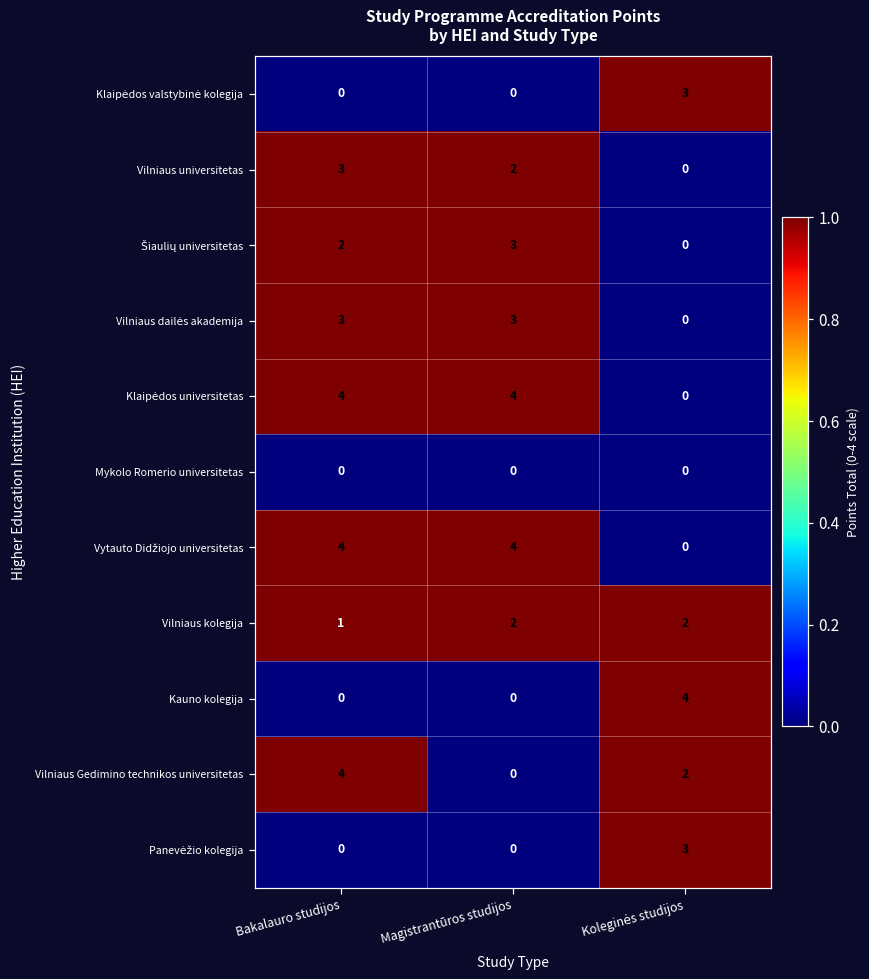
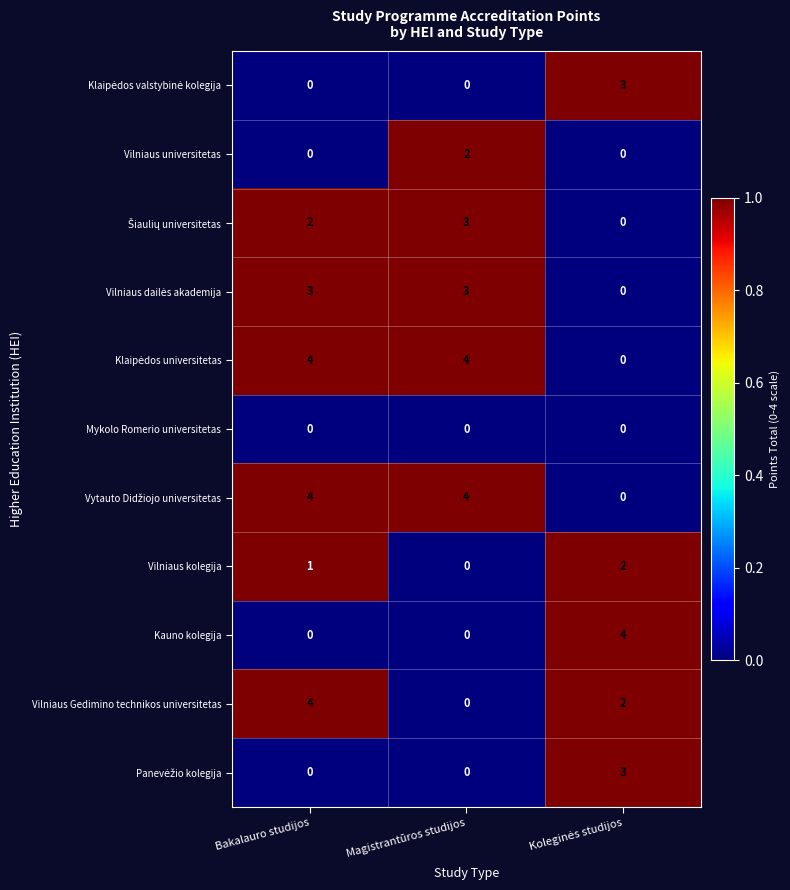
Vilniaus universitetas, Bakalauro studijos: 3 -> 0
Vilniaus kolegija, Magistrantūros studijos: 2 -> 0
